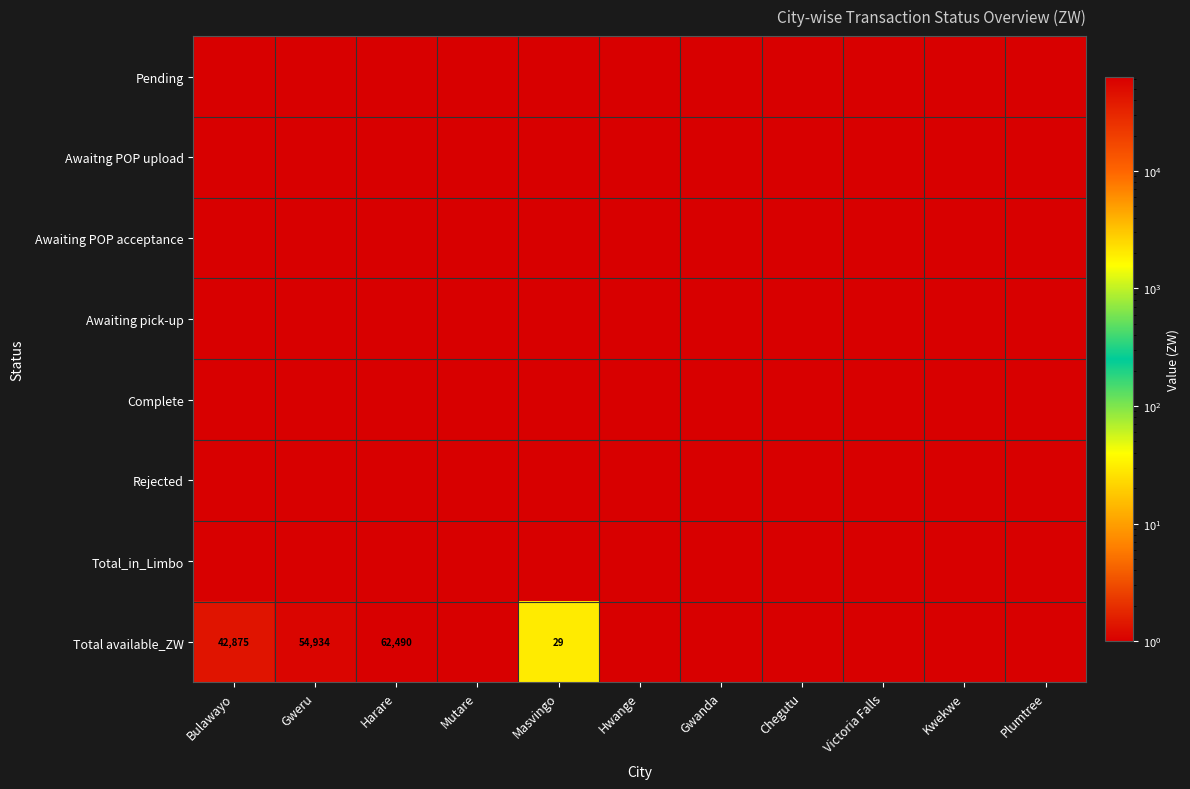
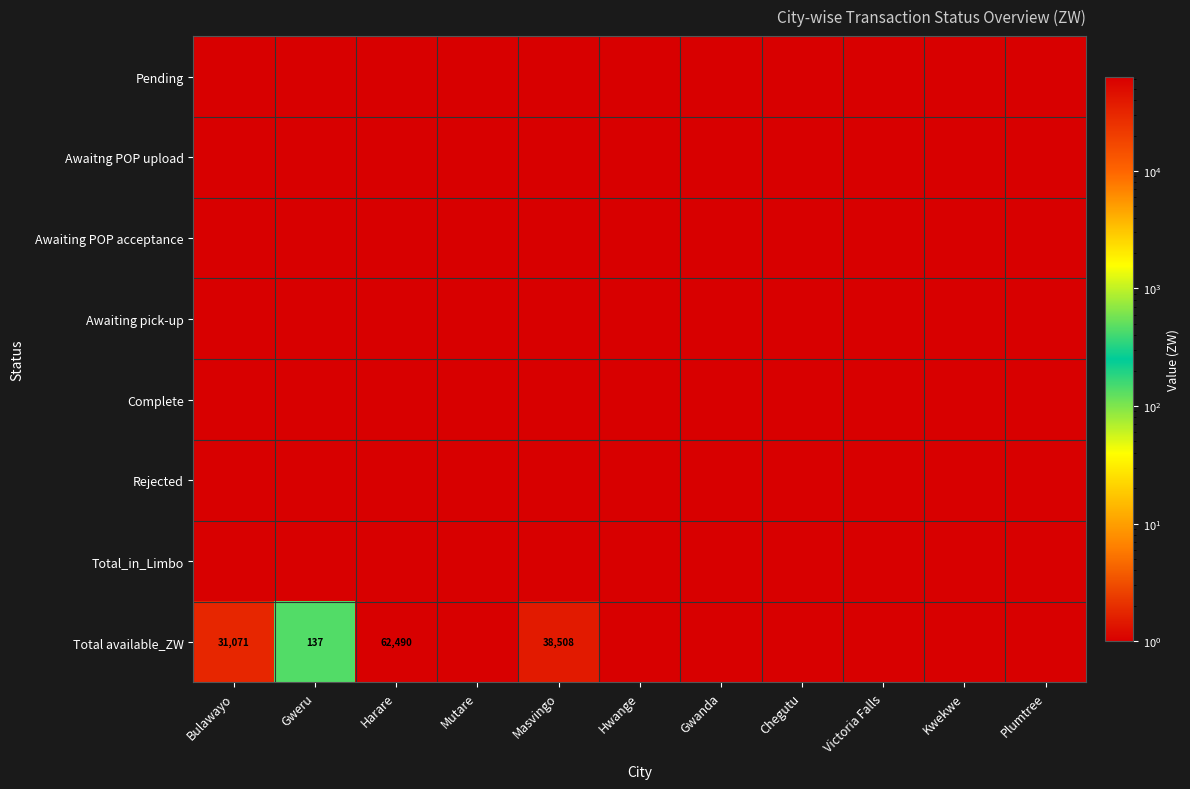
Total available_ZW, Bulawayo: 42,875 -> 31,071
Total available_ZW, Gweru: 54,934 -> 137
Total available_ZW, Masvingo: 29 -> 38,508
